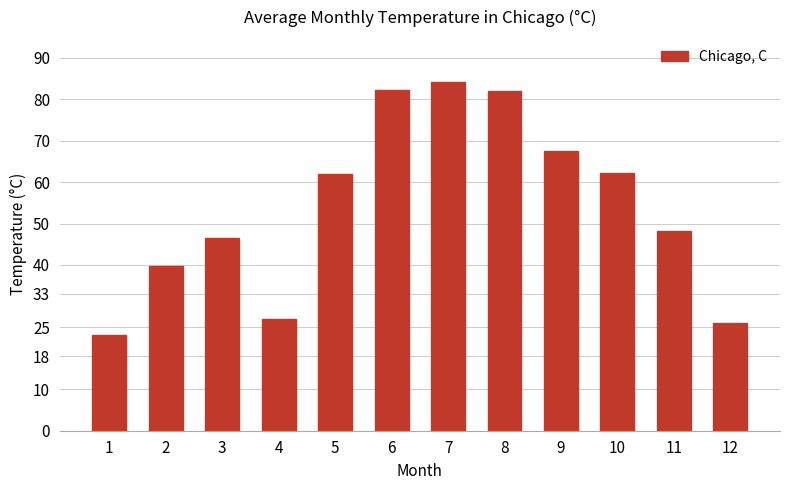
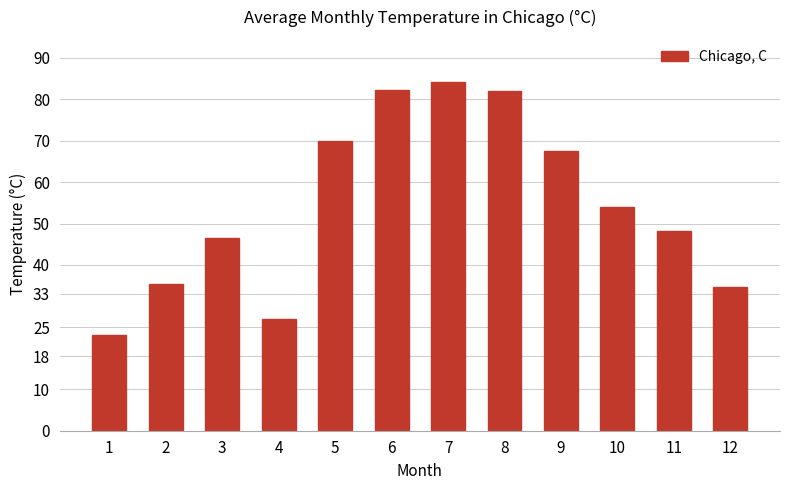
2: 40 -> 35
5: 62 -> 70
10: 62 -> 54
12: 26 -> 35
